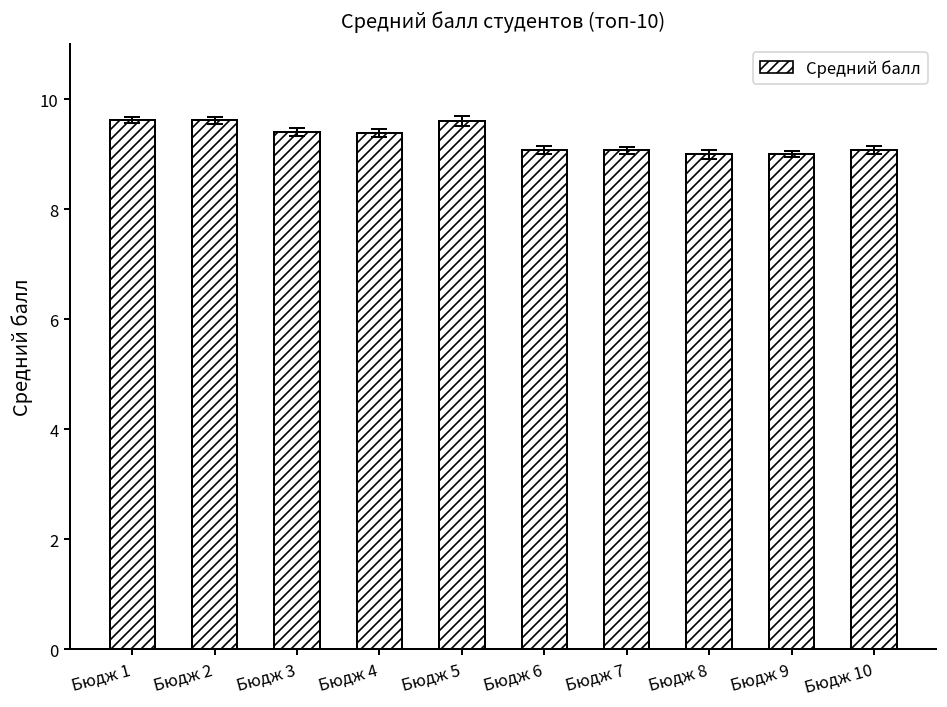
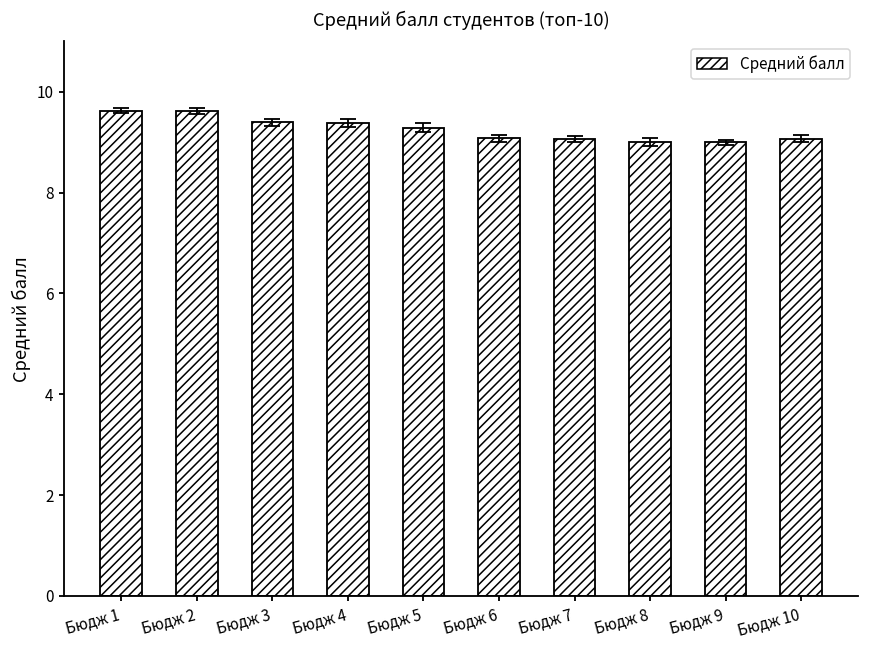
Средний балл, Бюдж 5: 9.6 -> 9.3
